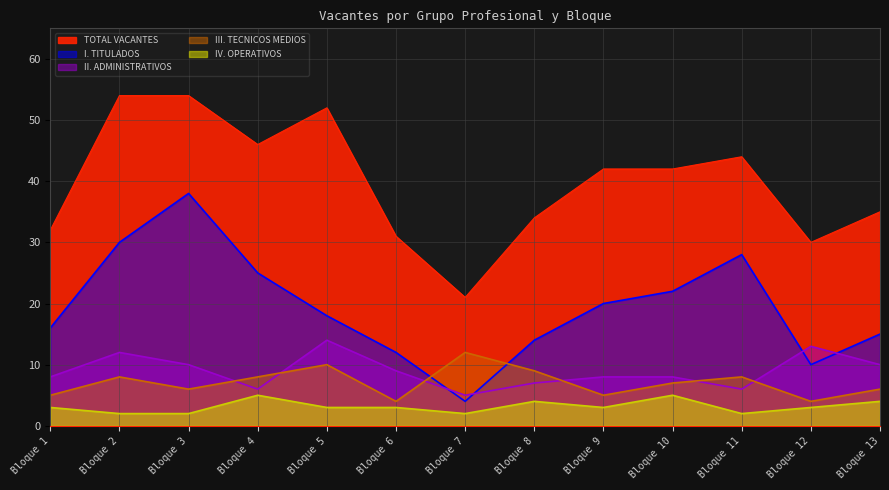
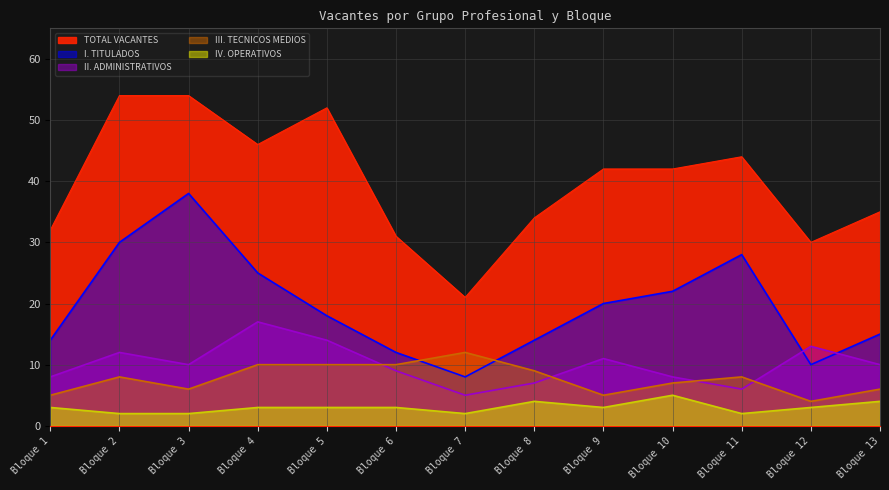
I. TITULADOS, Bloque 1: 16 -> 14
II. ADMINISTRATIVOS, Bloque 4: 6 -> 17
III. TECNICOS MEDIOS, Bloque 4: 8 -> 10
IV. OPERATIVOS, Bloque 4: 5 -> 3
III. TECNICOS MEDIOS, Bloque 6: 4 -> 10
I. TITULADOS, Bloque 7: 4 -> 8
II. ADMINISTRATIVOS, Bloque 9: 8 -> 11
